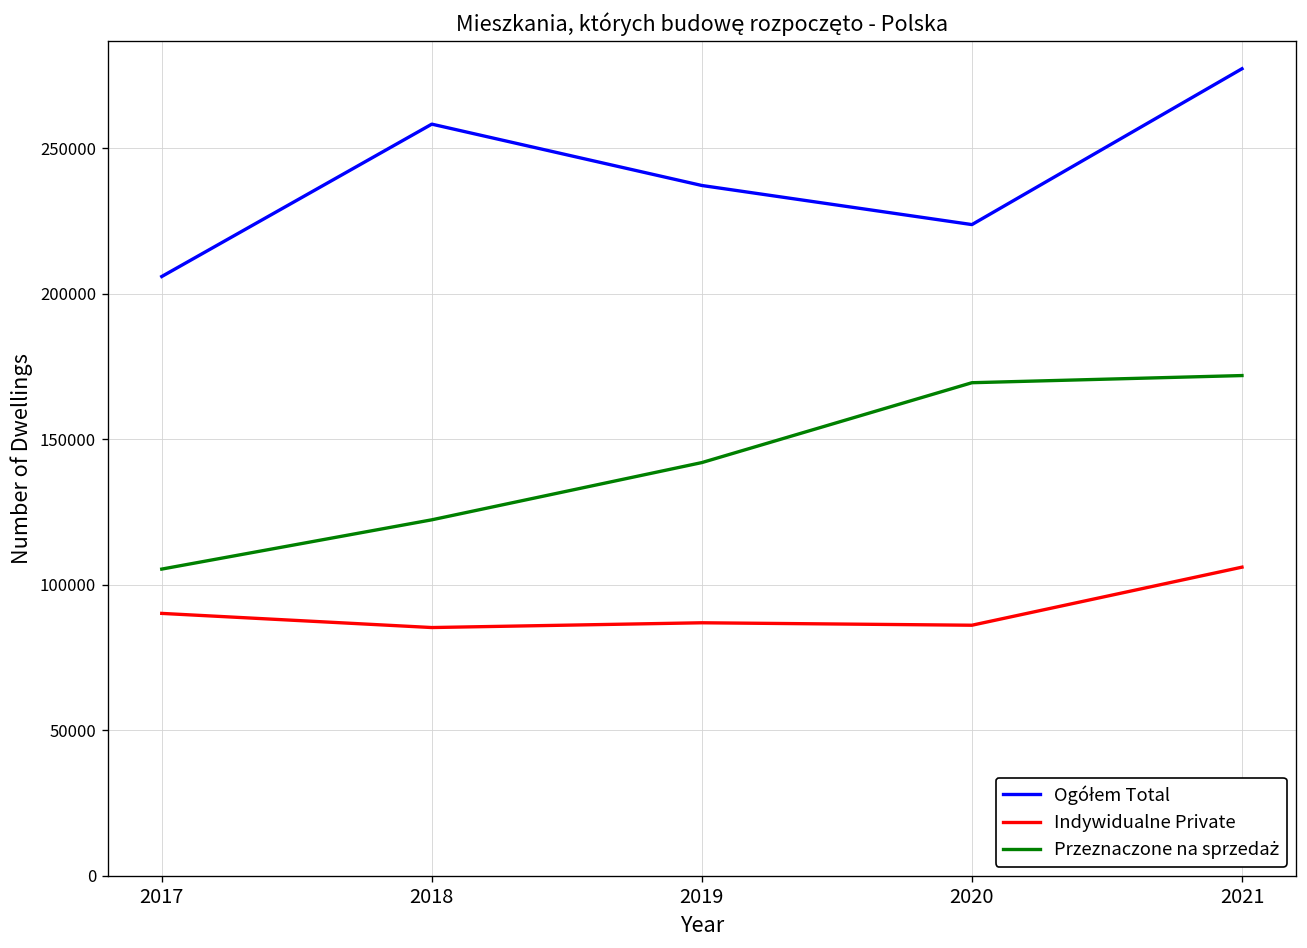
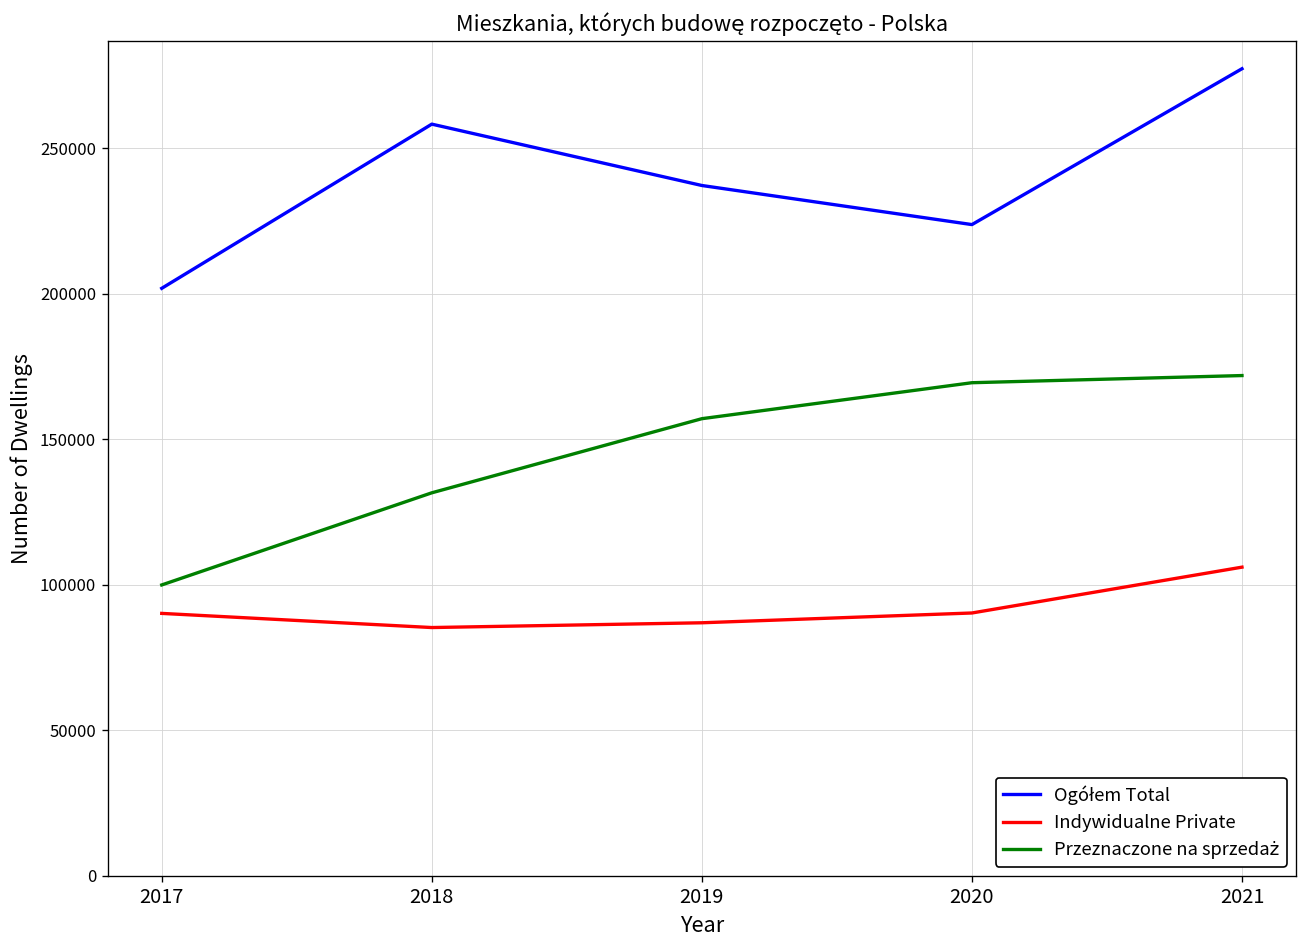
Ogółem Total, 2017: 206000 -> 202000
Przeznaczone na sprzedaż, 2017: 105000 -> 100000
Przeznaczone na sprzedaż, 2018: 122000 -> 132000
Przeznaczone na sprzedaż, 2019: 142000 -> 157000
Indywidualne Private, 2020: 86000 -> 90000
